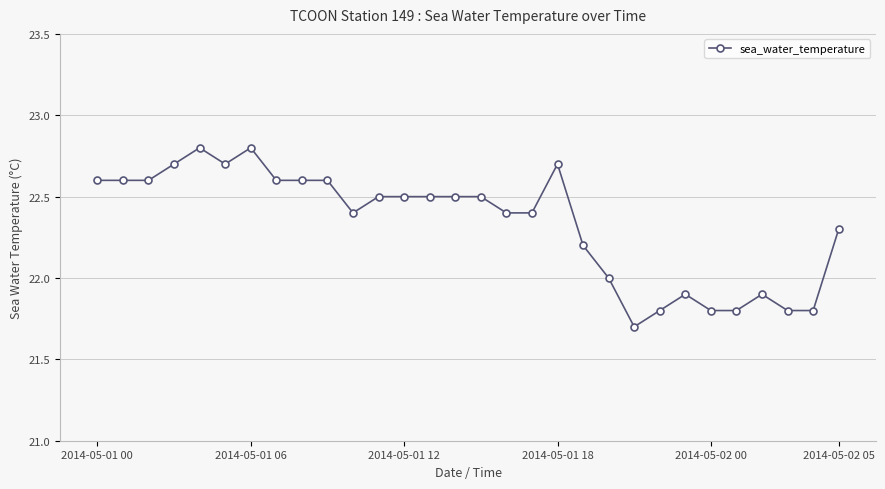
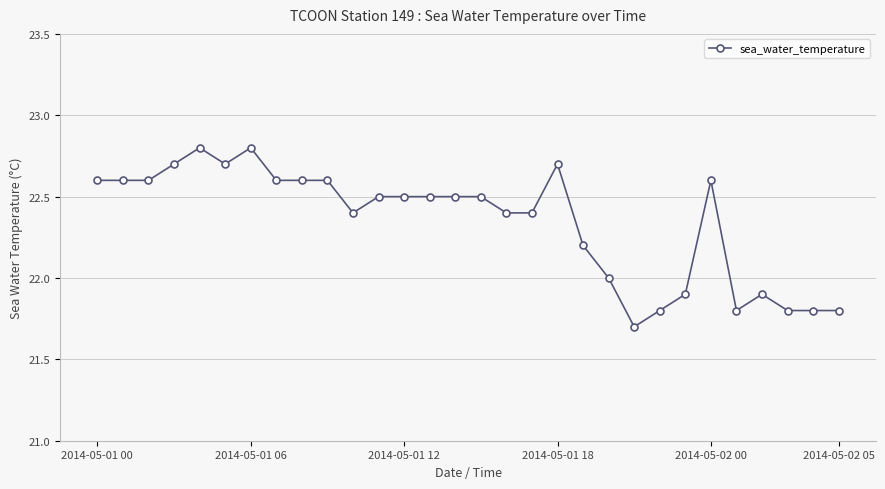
2014-05-02 00: 21.8 -> 22.6
2014-05-02 05: 22.3 -> 21.8
